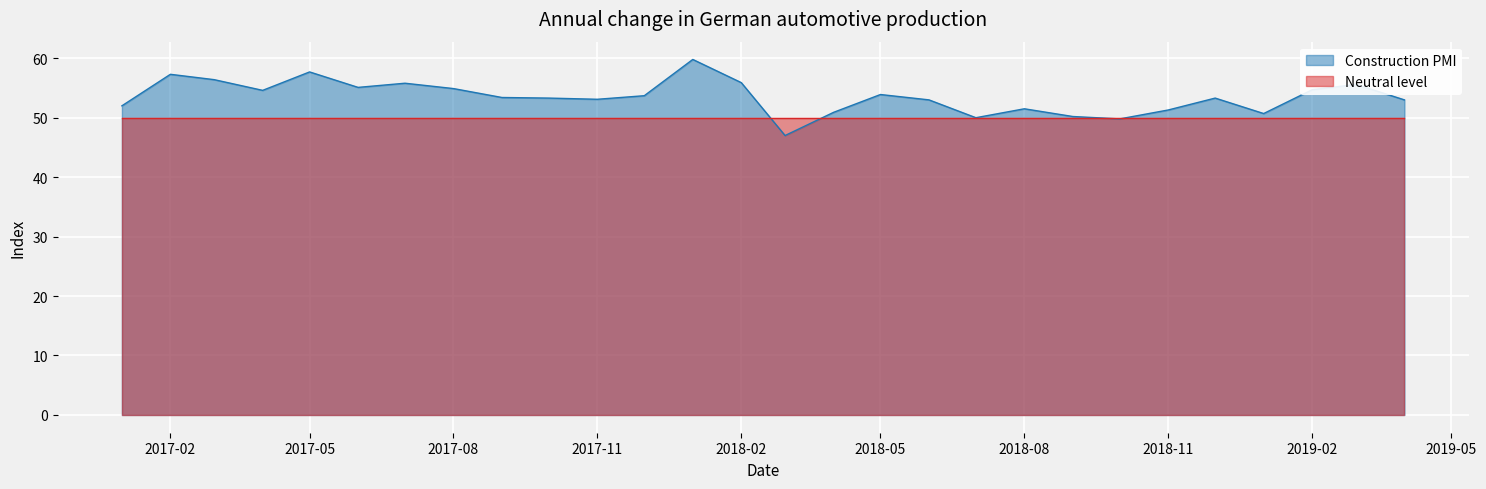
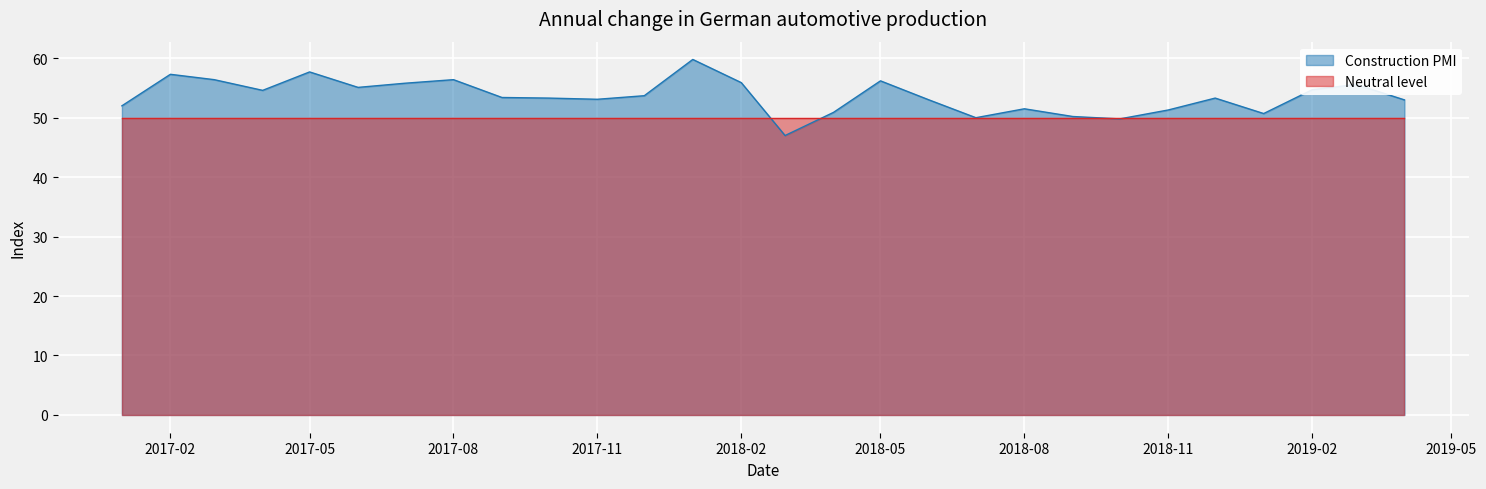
Construction PMI, 2017-08: 55 -> 56
Construction PMI, 2018-05: 54 -> 56
